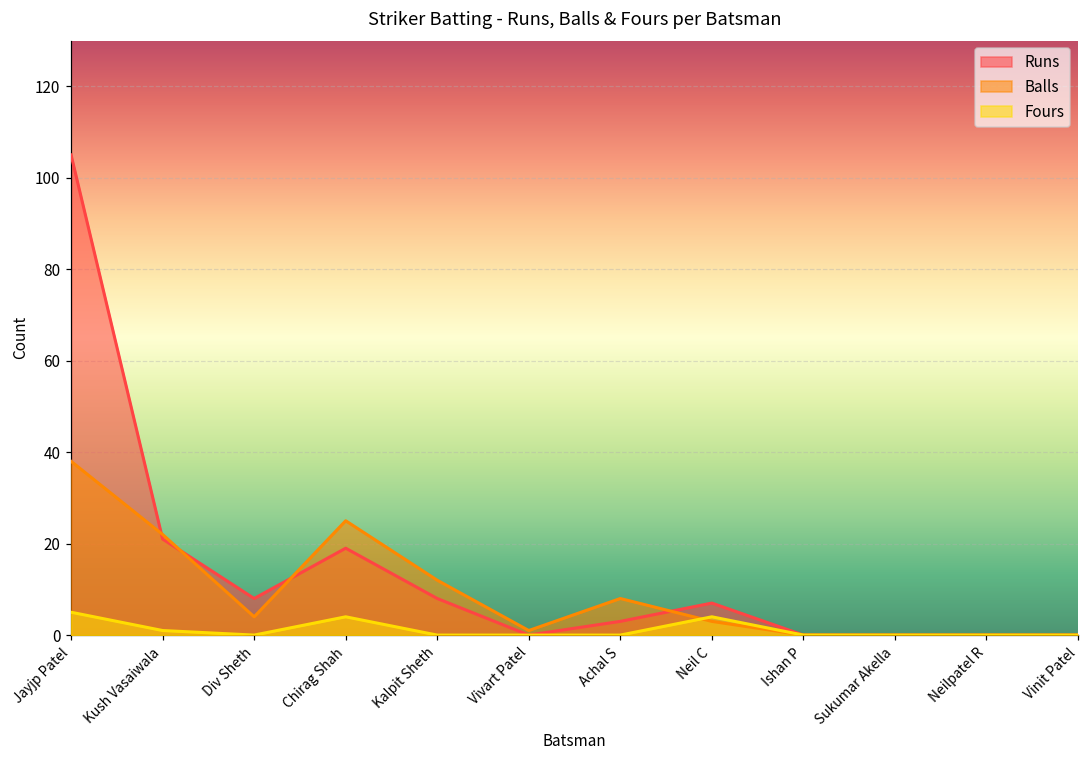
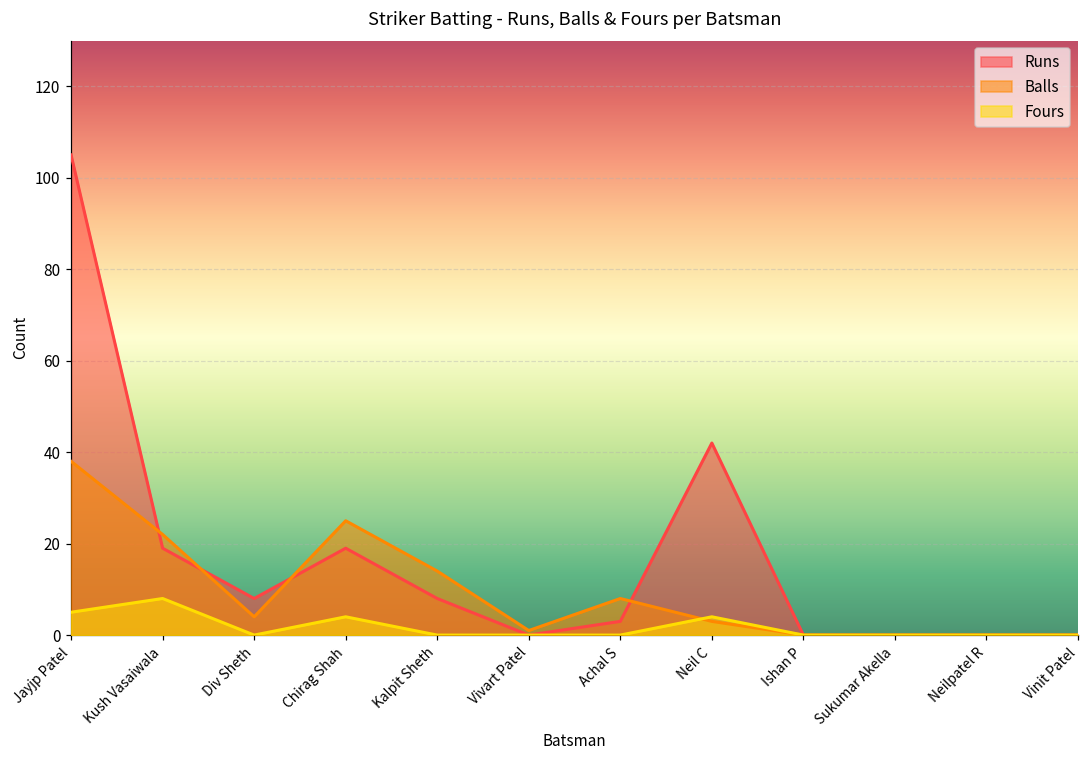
Runs, Kush Vasaiwala: 21 -> 19
Fours, Kush Vasaiwala: 1 -> 8
Balls, Kalpit Sheth: 12 -> 14
Runs, Neil C: 7 -> 42
